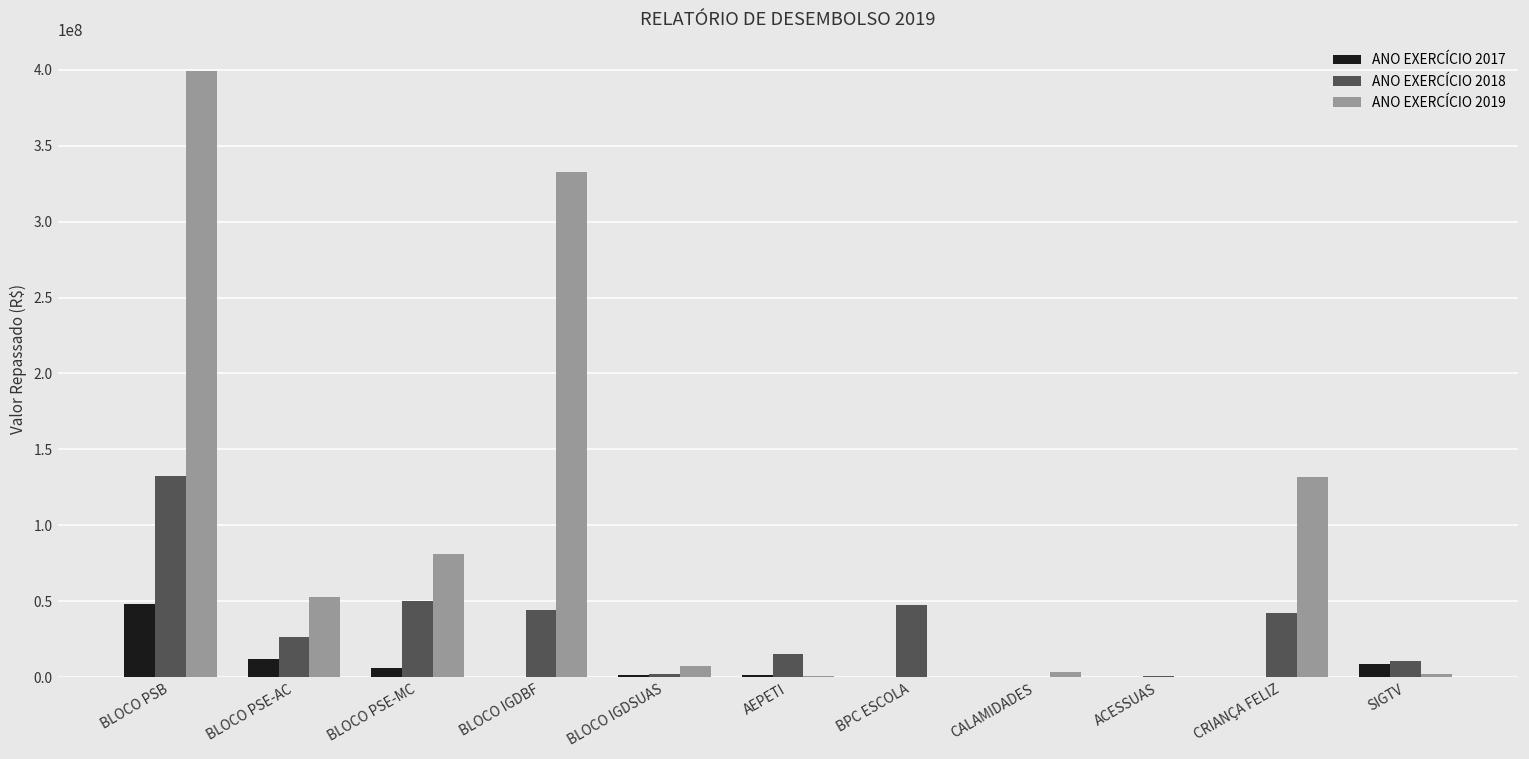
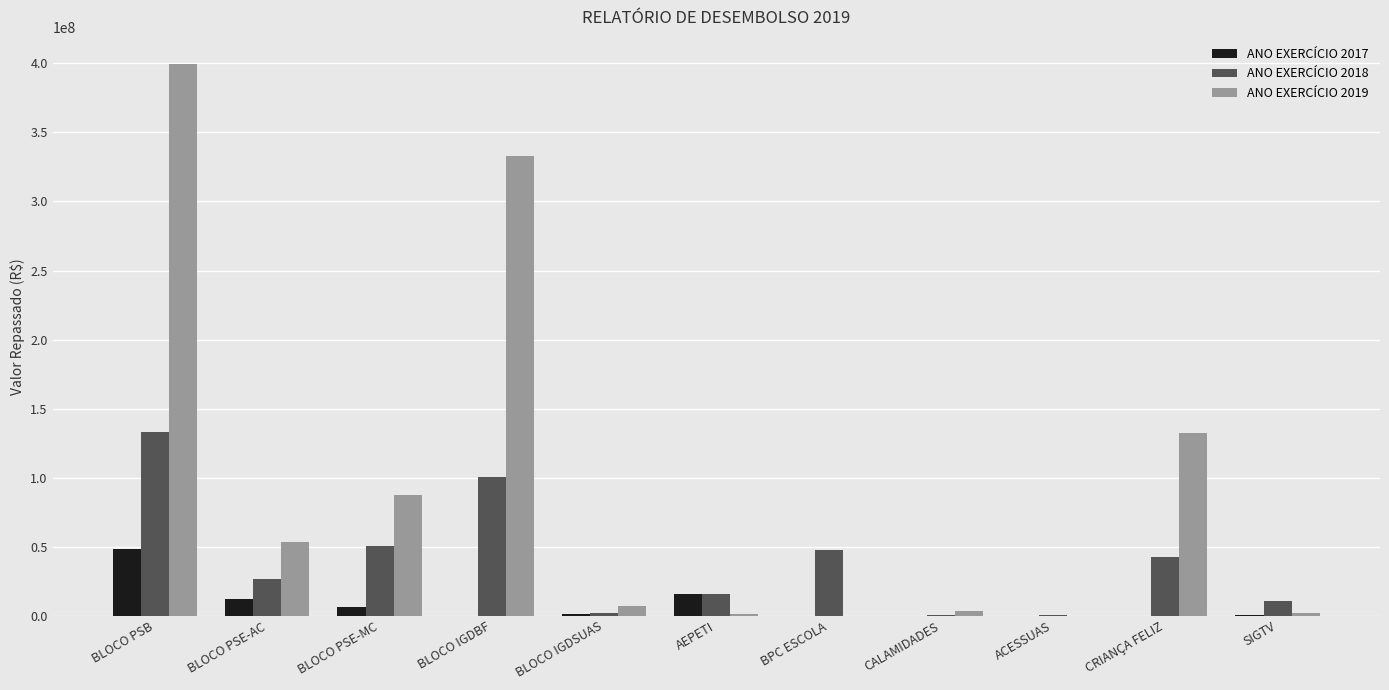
ANO EXERCÍCIO 2019, BLOCO PSE-MC: 81000000 -> 87000000
ANO EXERCÍCIO 2018, BLOCO IGDBF: 44000000 -> 100000000
ANO EXERCÍCIO 2017, AEPETI: 2000000 -> 15000000
ANO EXERCÍCIO 2017, SIGTV: 9000000 -> 0
